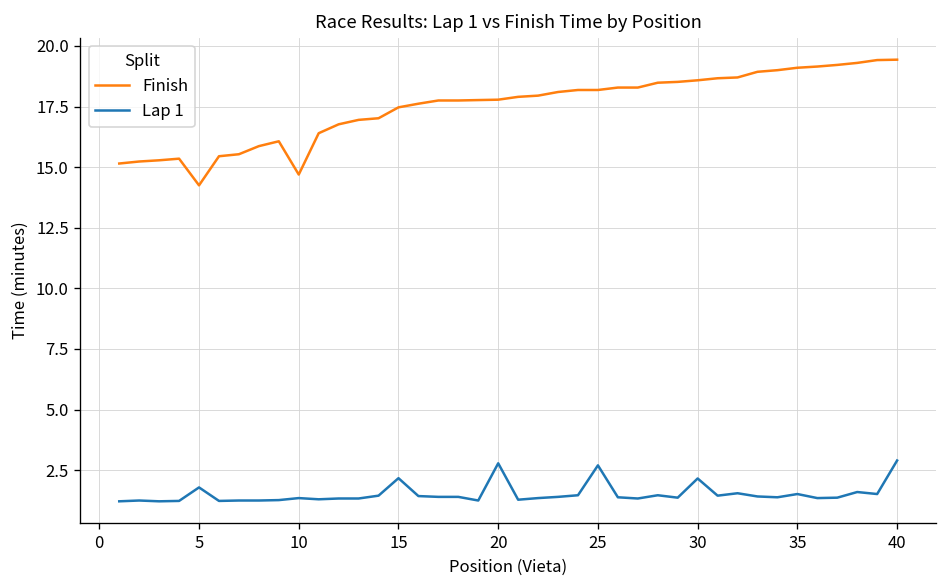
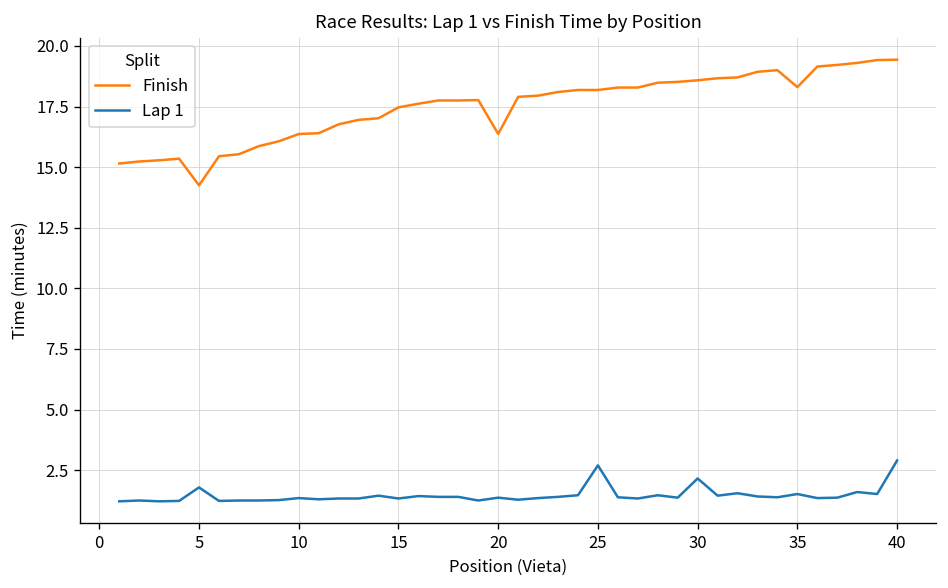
Finish, 10: 14.7 -> 16.4
Lap 1, 15: 2.2 -> 1.3
Finish, 20: 17.8 -> 16.4
Lap 1, 20: 2.8 -> 1.4
Finish, 35: 19.1 -> 18.3
